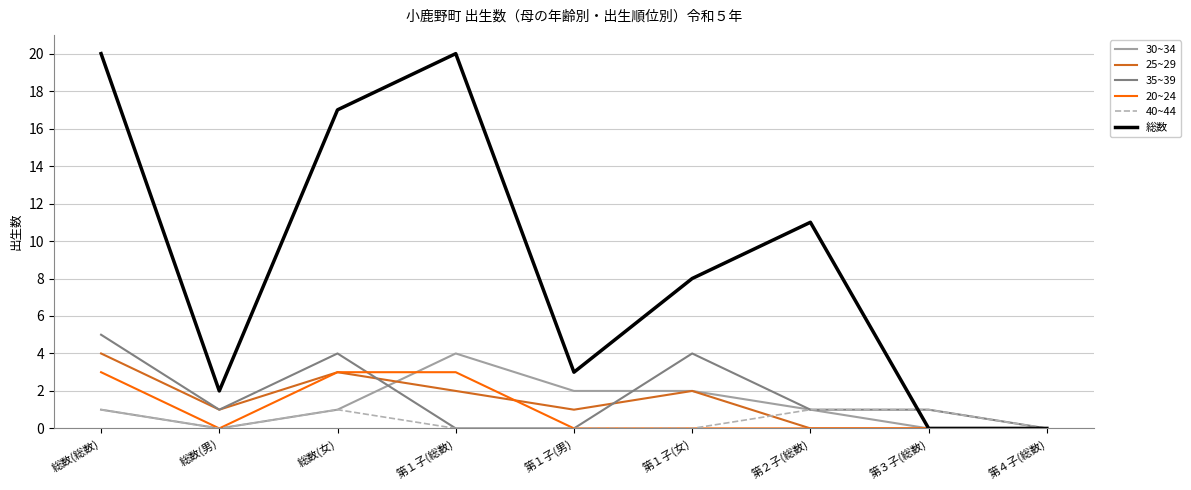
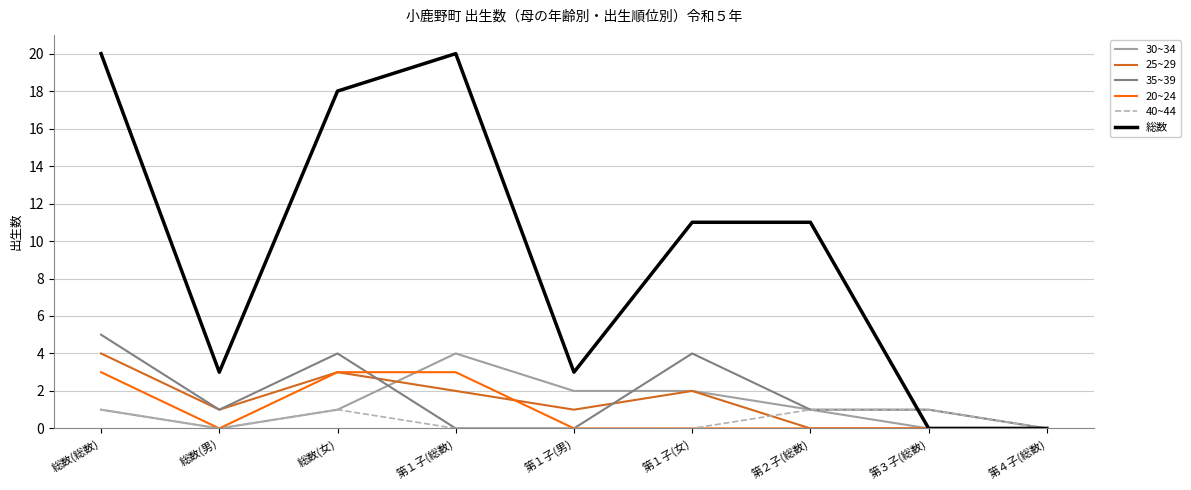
総数, 総数(男): 2 -> 3
総数, 総数(女): 17 -> 18
総数, 第１子(女): 8 -> 11
